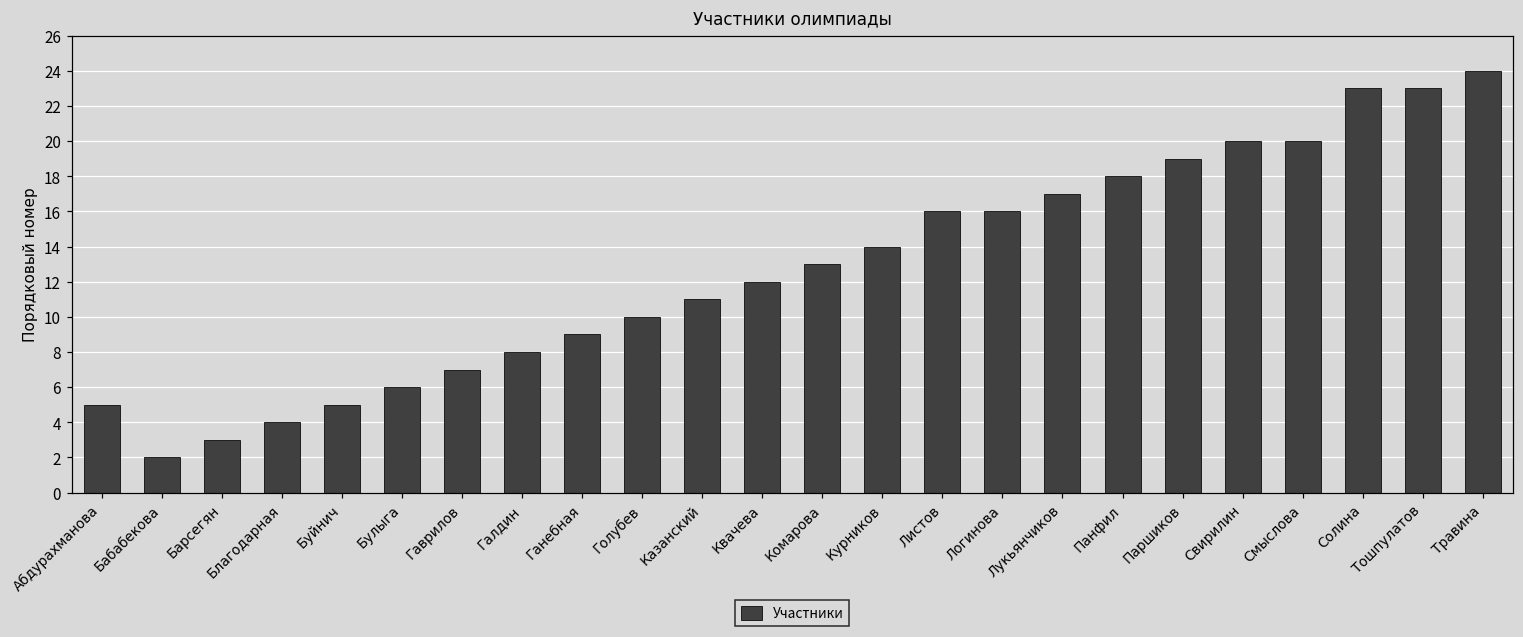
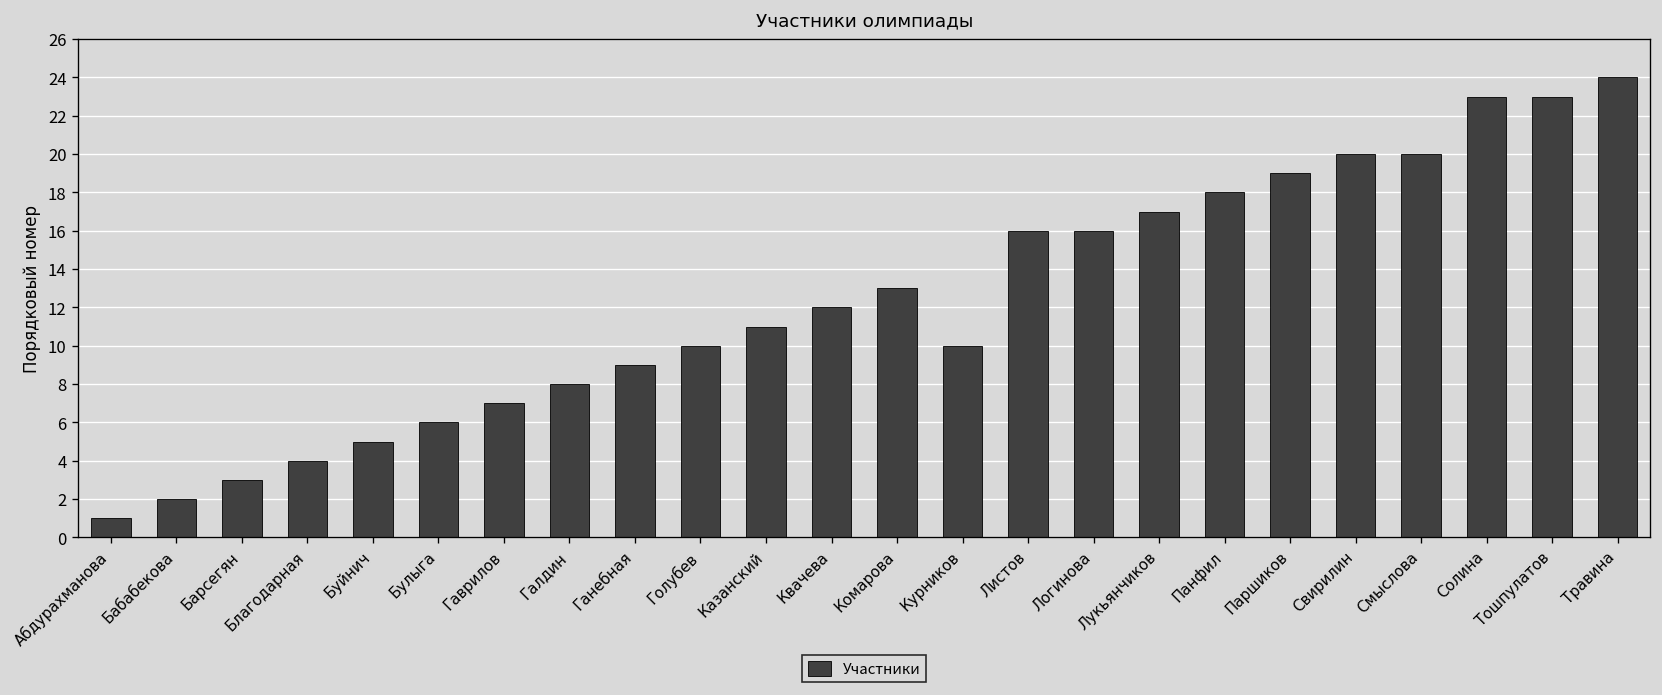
Абдурахманова: 5 -> 1
Курников: 14 -> 10
